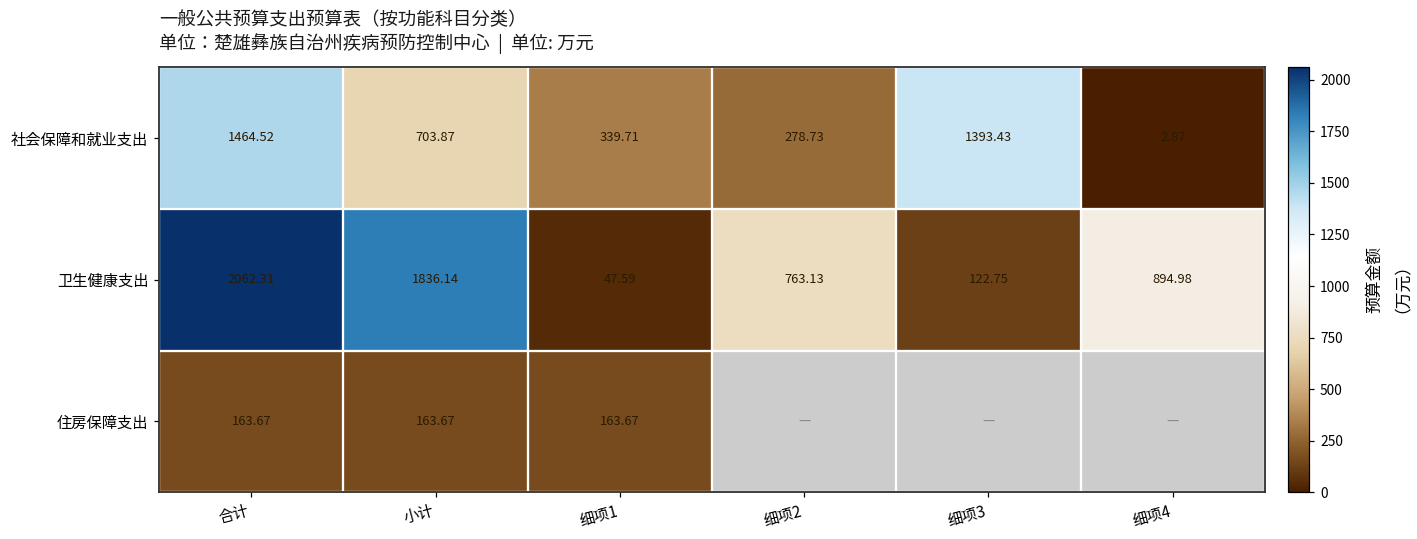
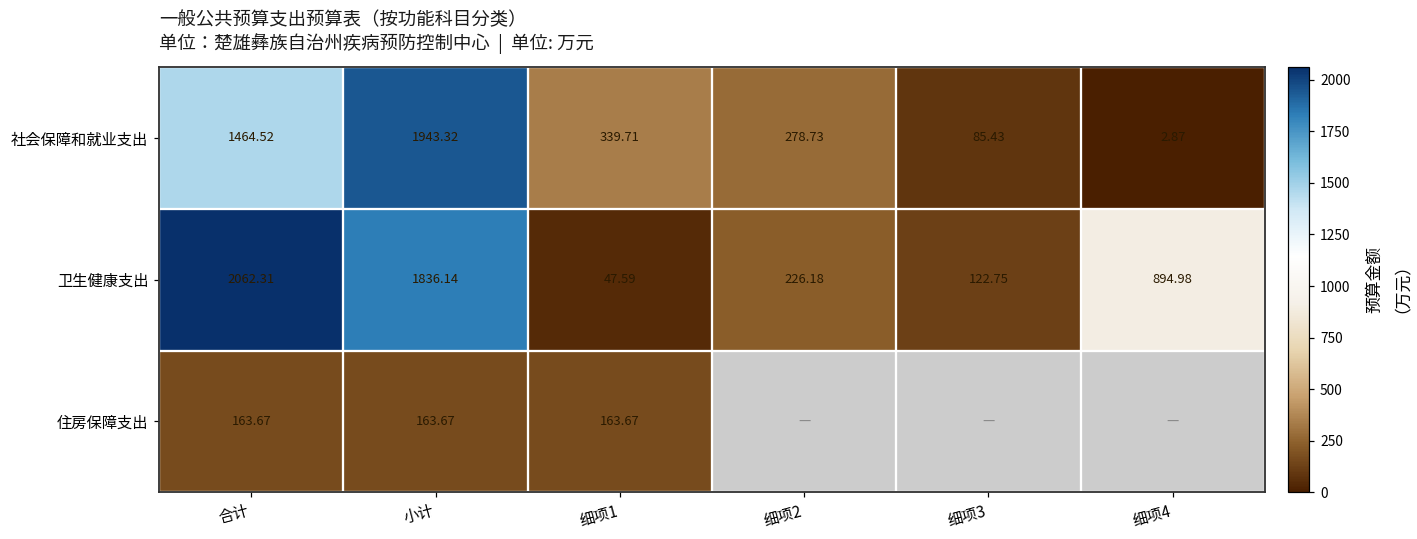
社会保障和就业支出, 小计: 703.87 -> 1943.32
社会保障和就业支出, 细项3: 1393.43 -> 85.43
卫生健康支出, 细项2: 763.13 -> 226.18
